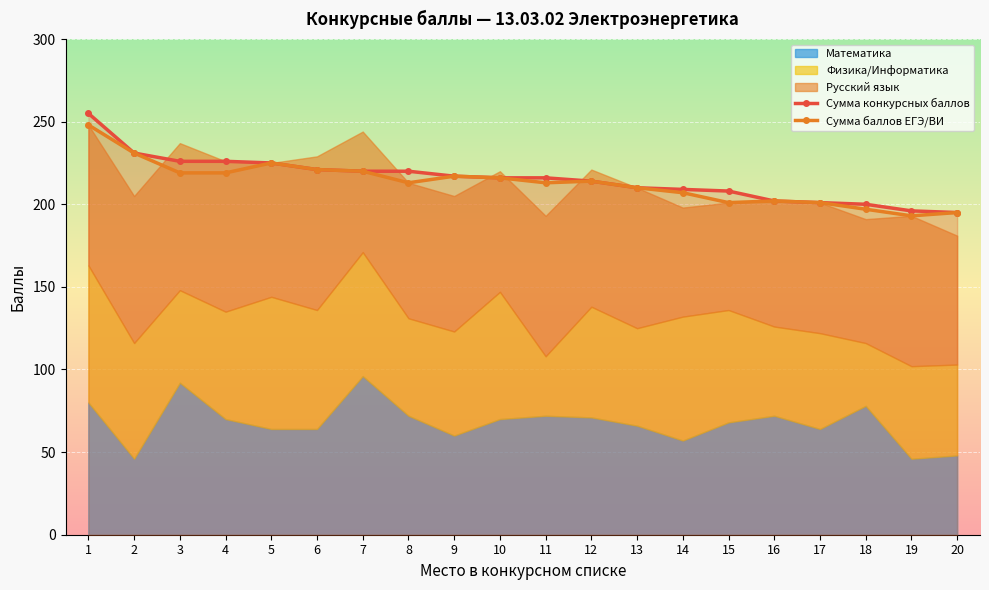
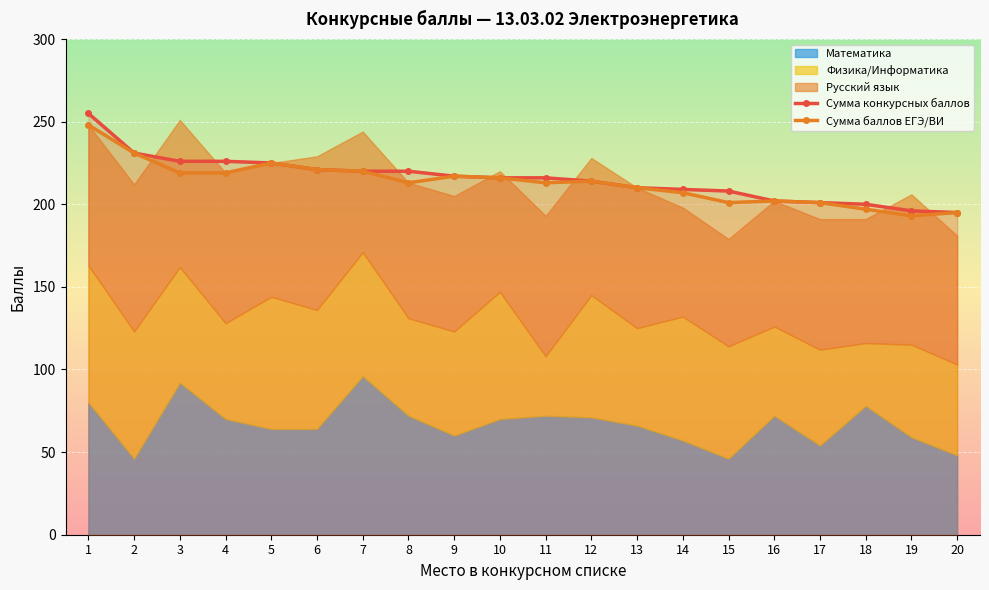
Физика/Информатика, 2: 70 -> 77
Физика/Информатика, 3: 56 -> 70
Физика/Информатика, 4: 65 -> 58
Физика/Информатика, 12: 67 -> 74
Математика, 15: 68 -> 46
Математика, 17: 64 -> 54
Математика, 19: 46 -> 59
